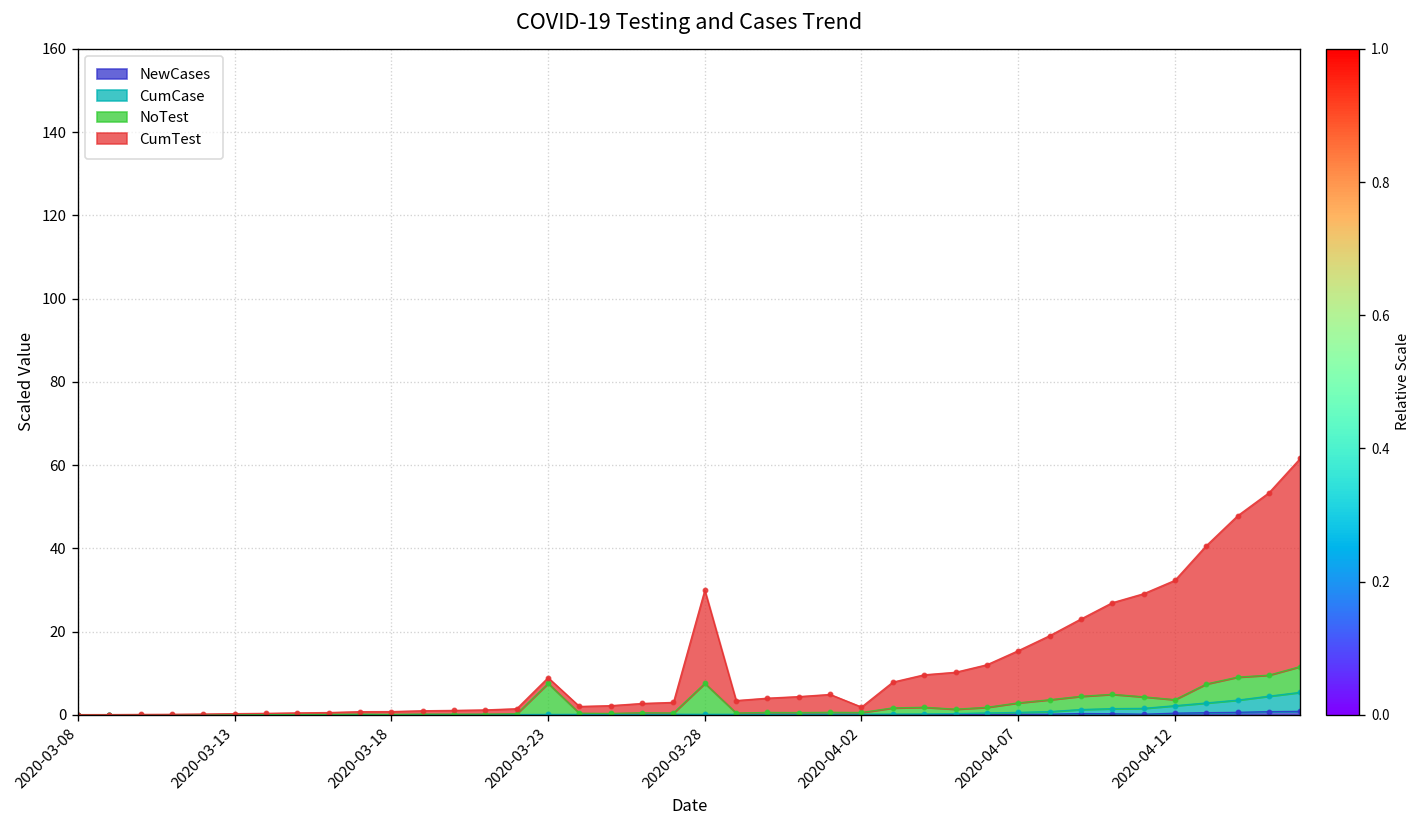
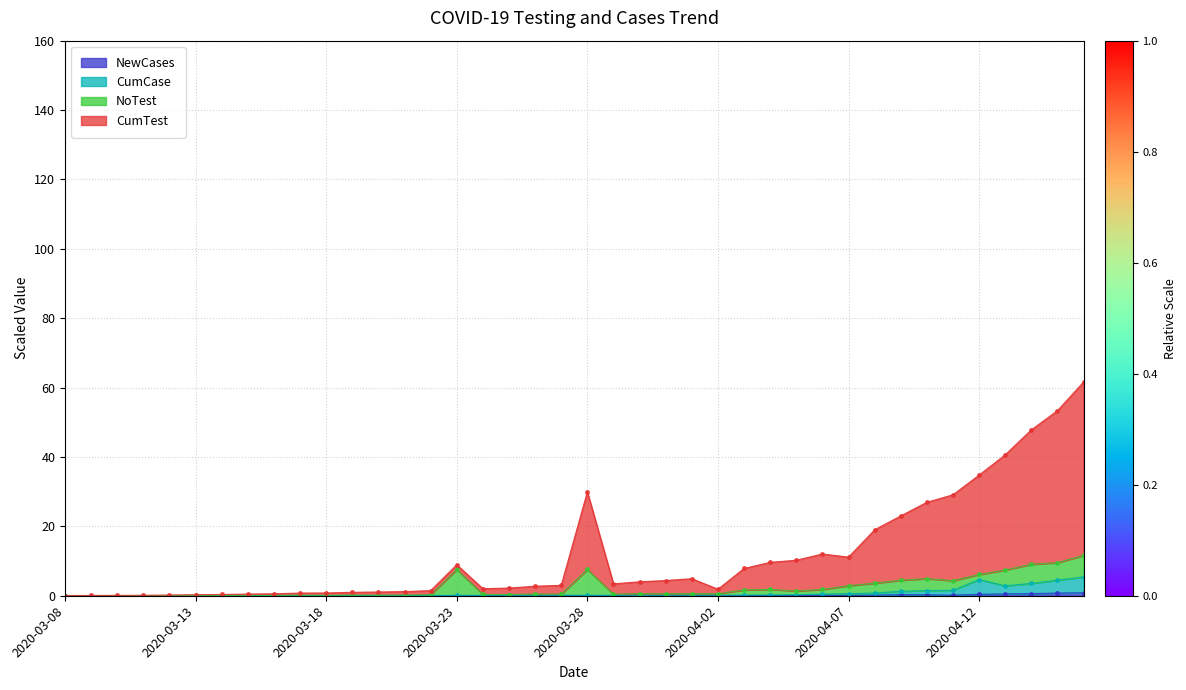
CumTest, 2020-04-07: 13 -> 8
CumCase, 2020-04-12: 2 -> 4
